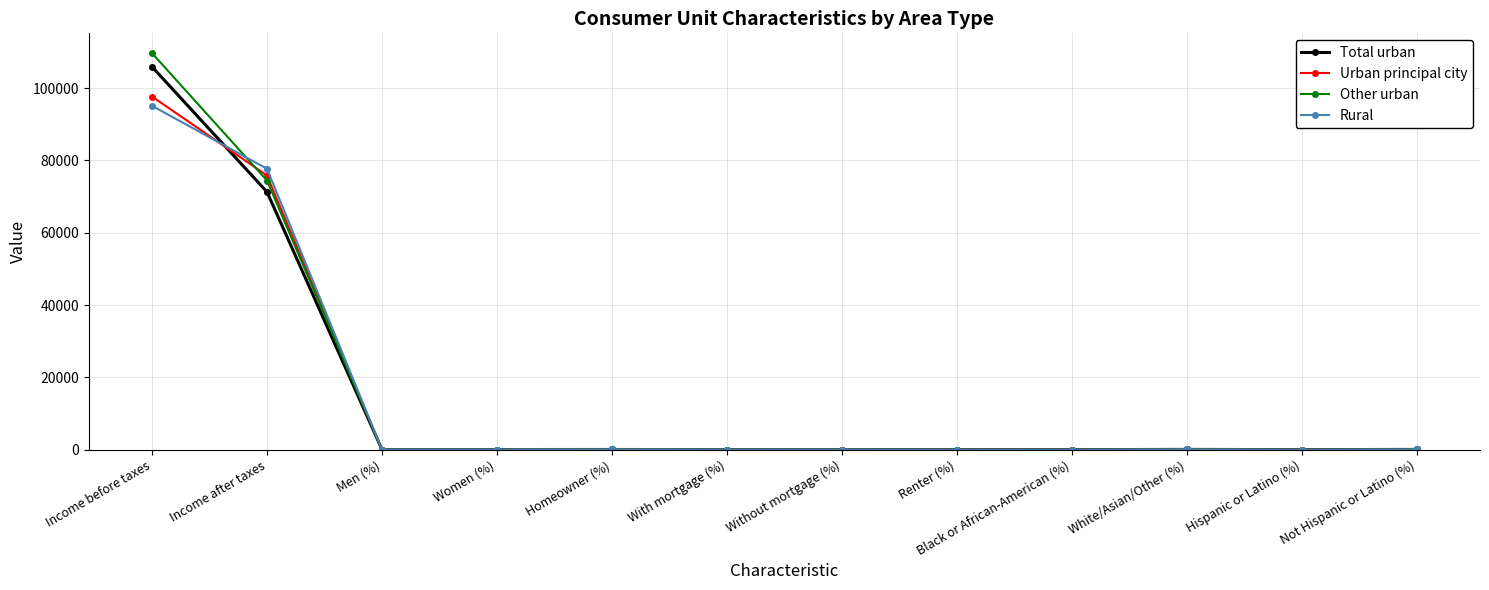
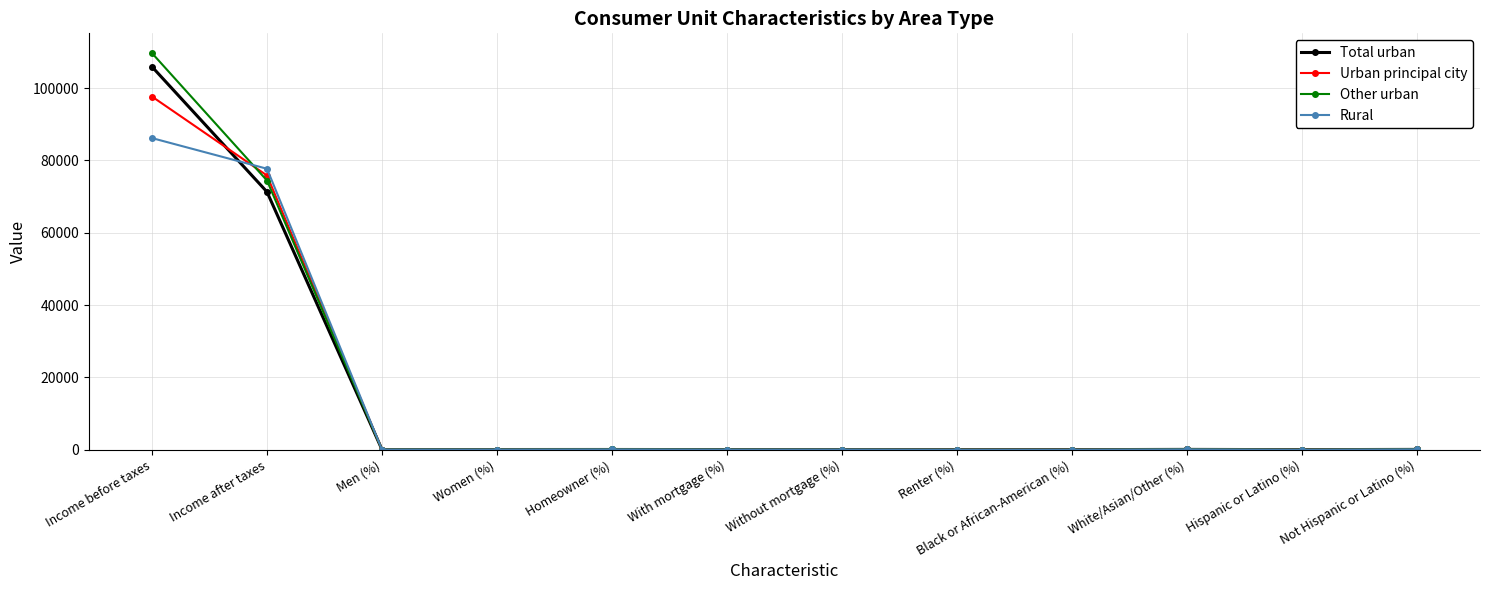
Rural, Income before taxes: 95000 -> 86000
